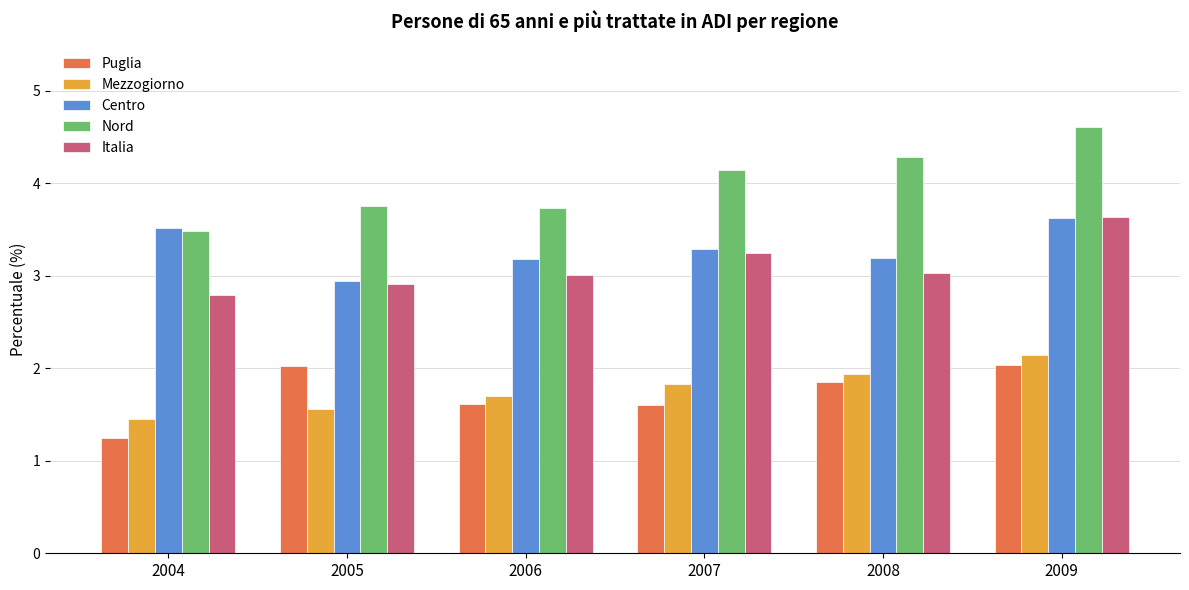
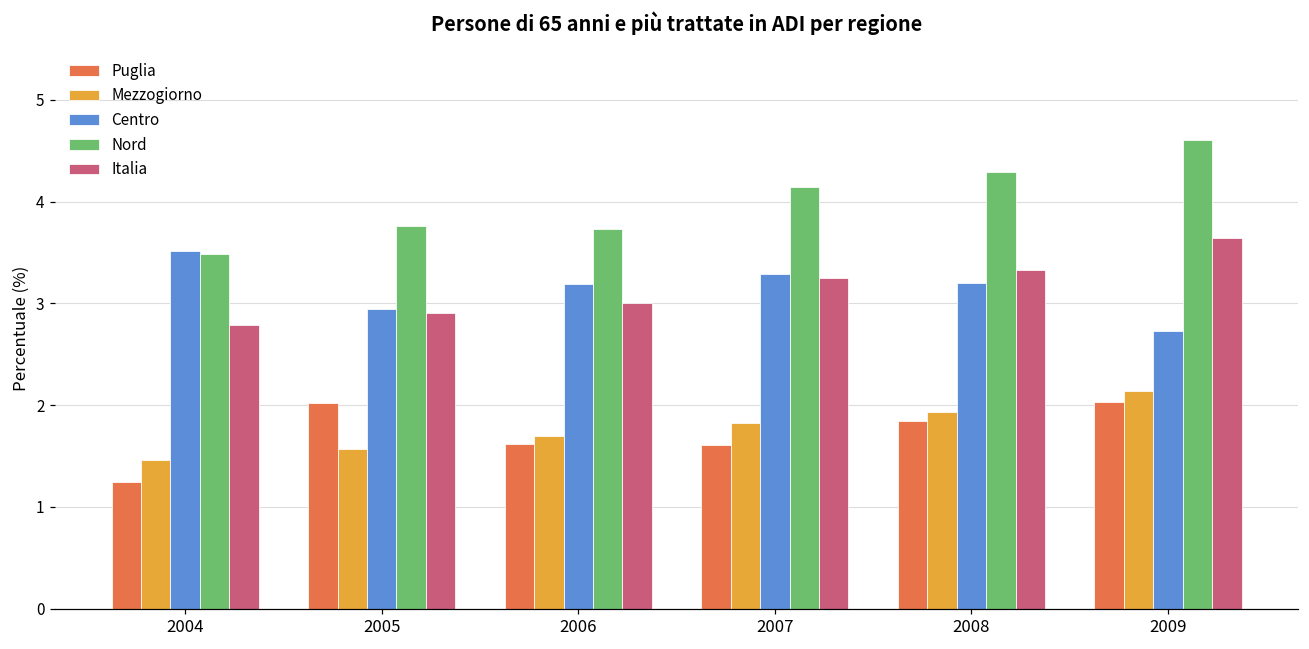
Italia, 2008: 3.0 -> 3.3
Centro, 2009: 3.6 -> 2.7
